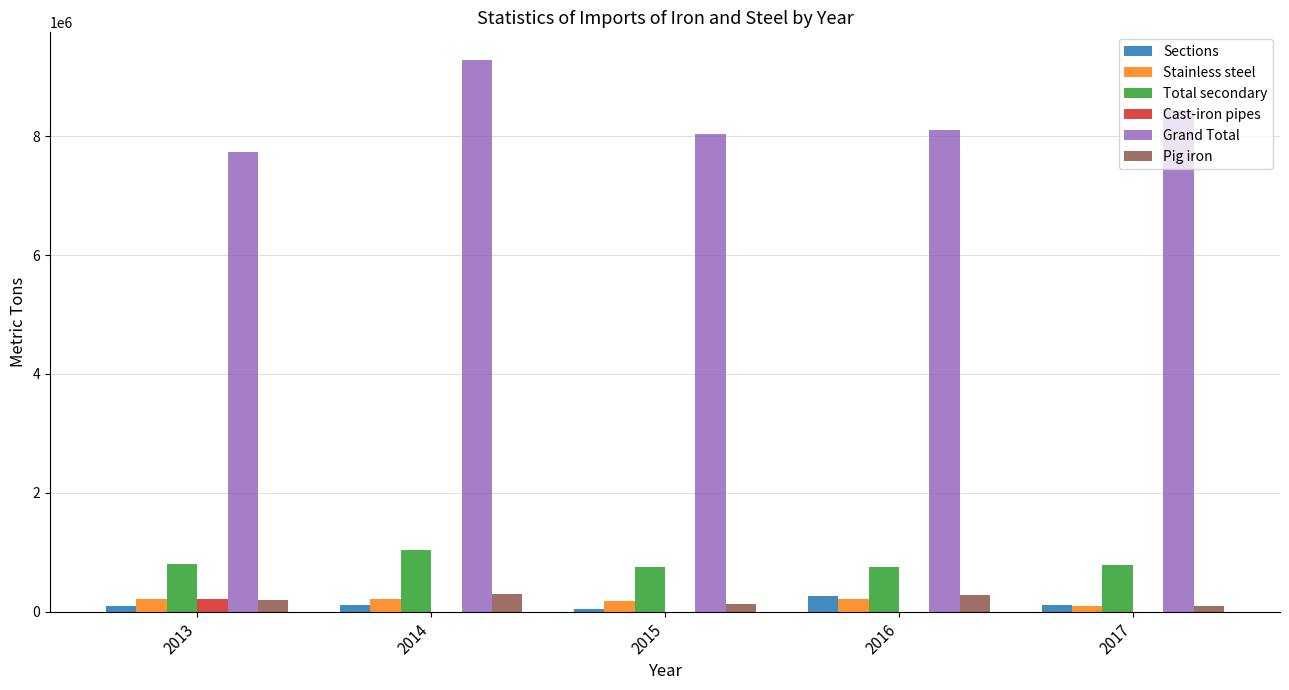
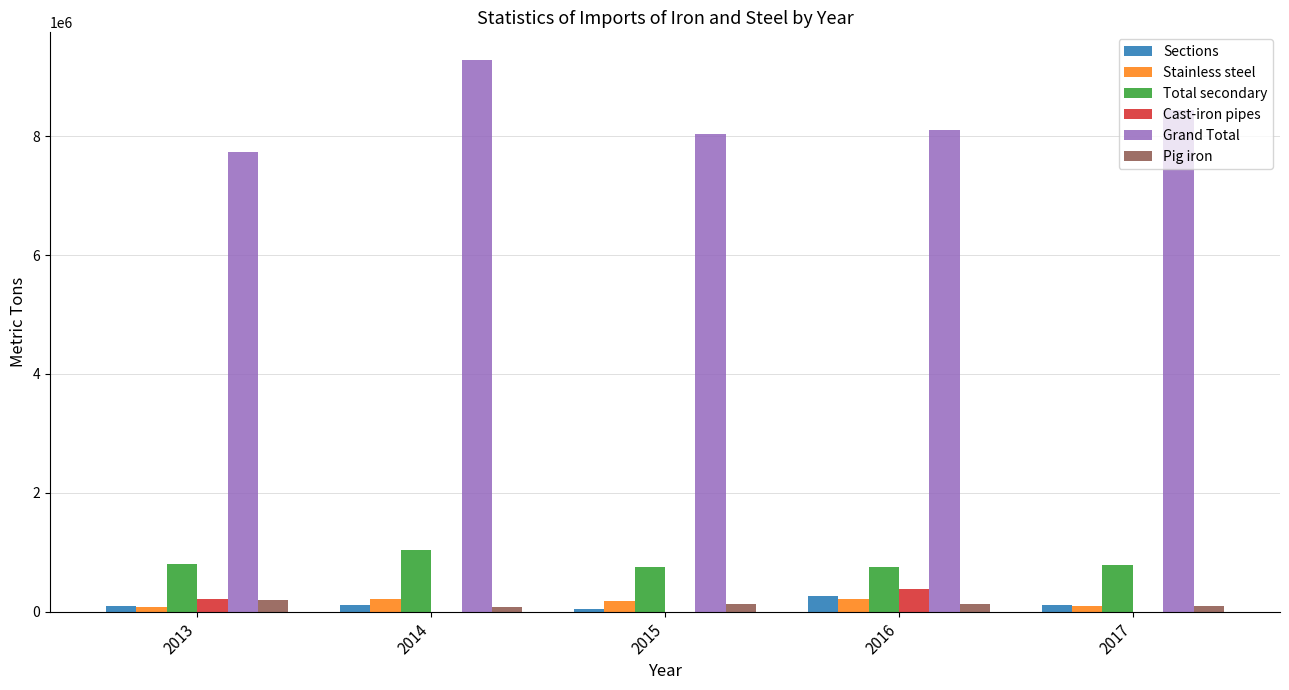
Stainless steel, 2013: 200000 -> 100000
Pig iron, 2014: 300000 -> 100000
Cast-iron pipes, 2016: 0 -> 400000
Pig iron, 2016: 300000 -> 100000
